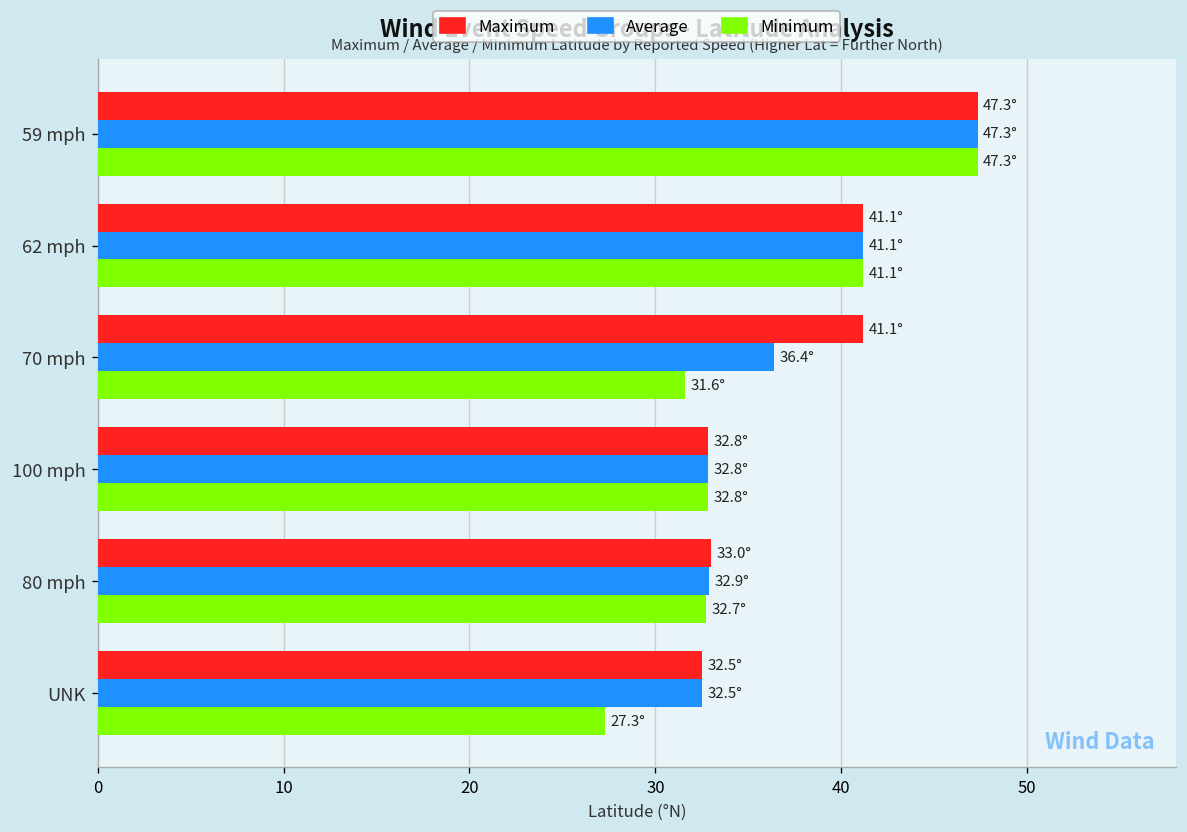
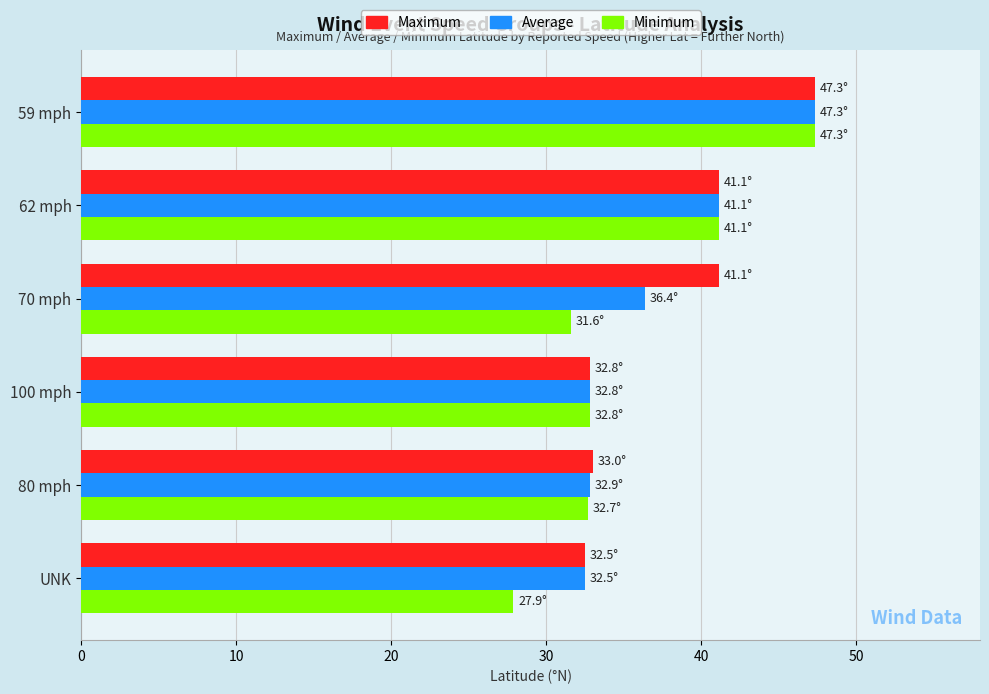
Minimum, UNK: 27.3° -> 27.9°
